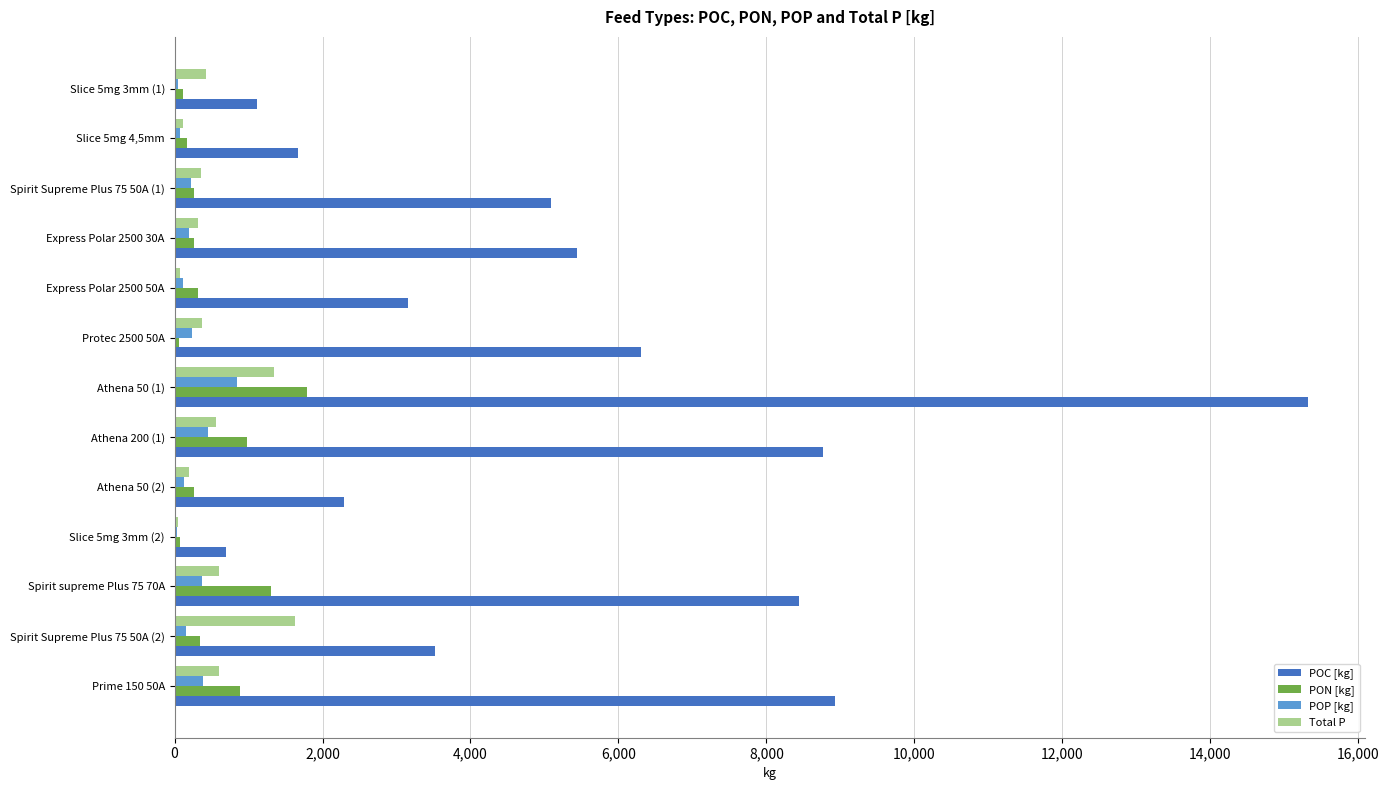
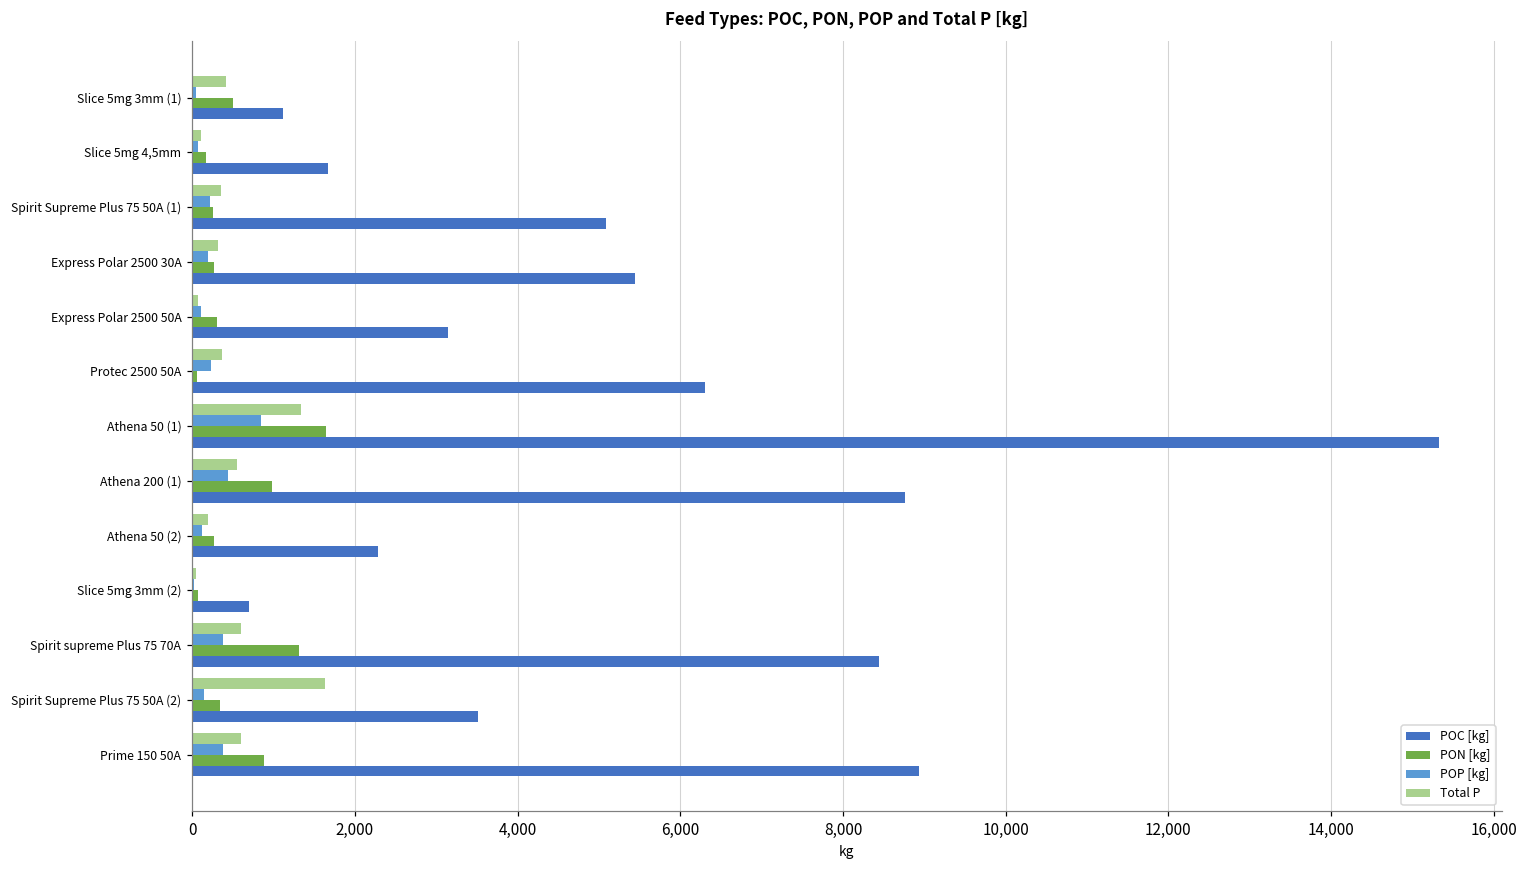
PON [kg], Slice 5mg 3mm (1): 100 -> 500
PON [kg], Athena 50 (1): 1,800 -> 1,600
